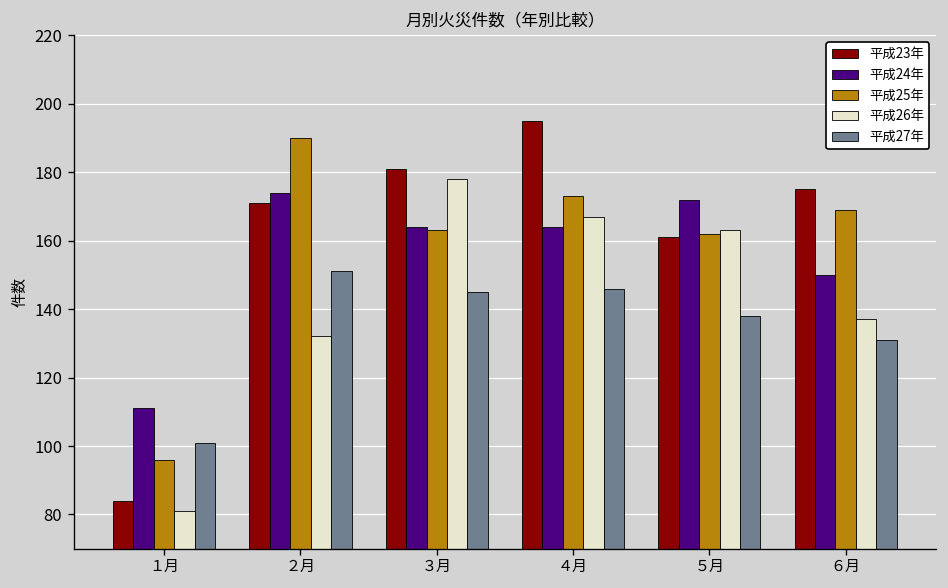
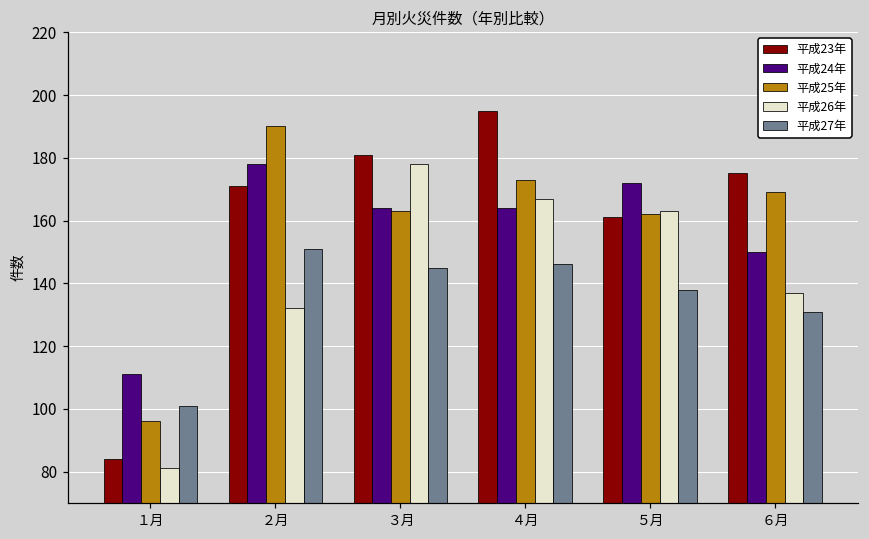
平成24年, ２月: 174 -> 178
